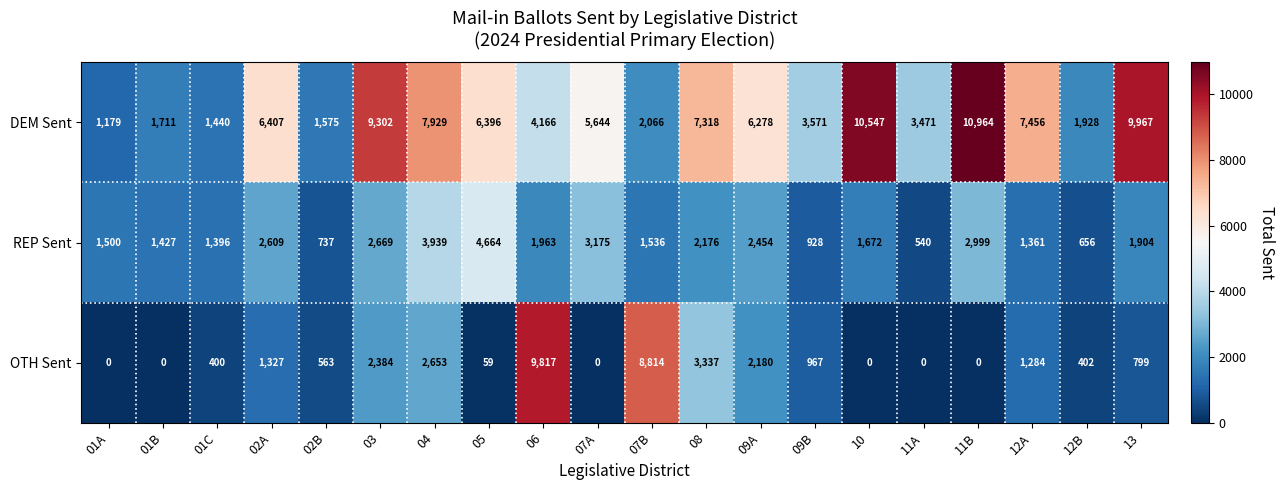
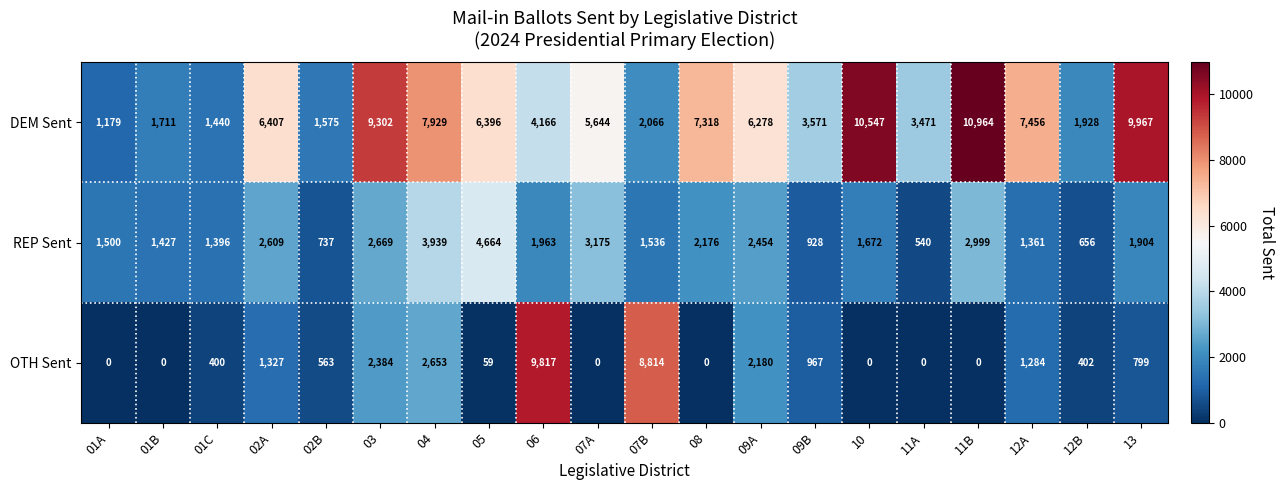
OTH Sent, 08: 3,337 -> 0
